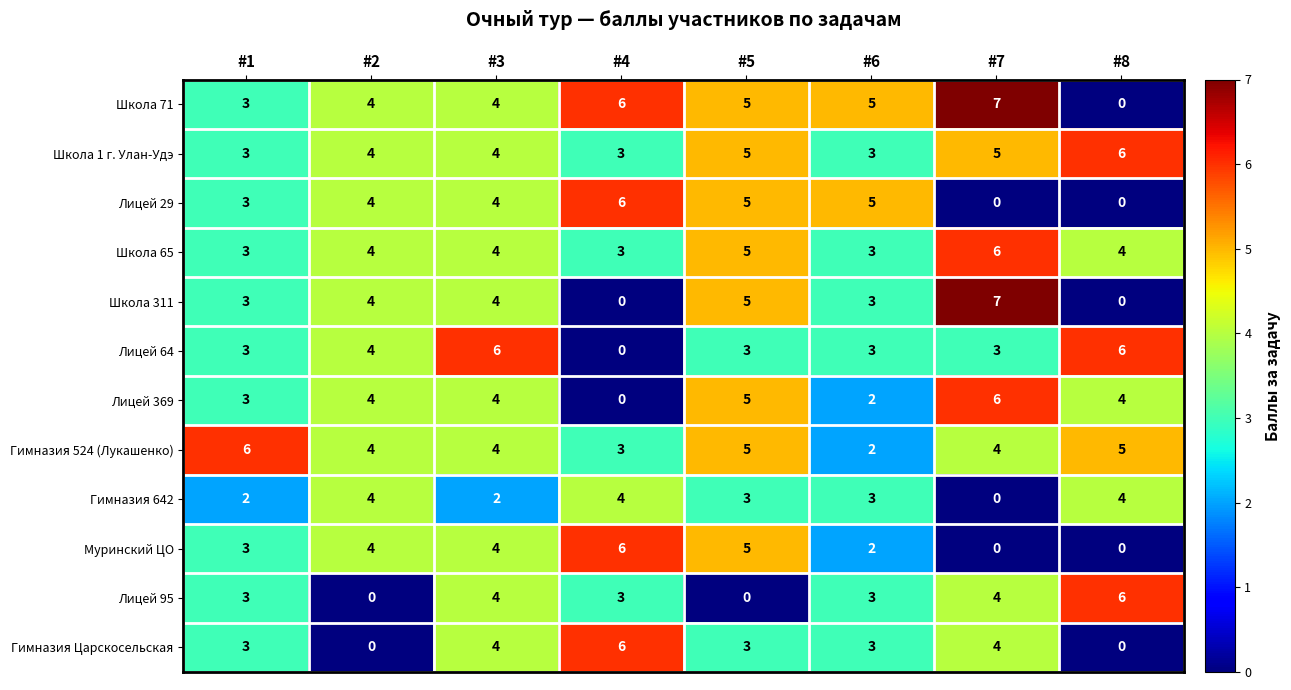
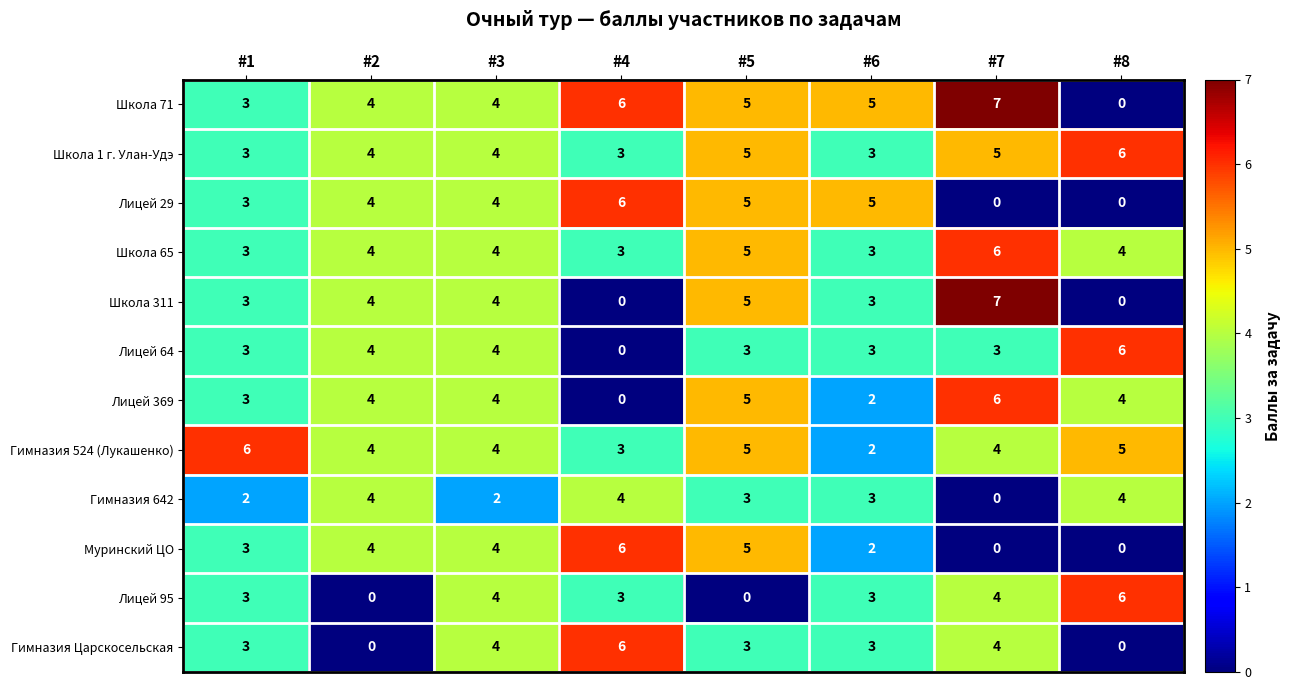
Лицей 64, #3: 6 -> 4
